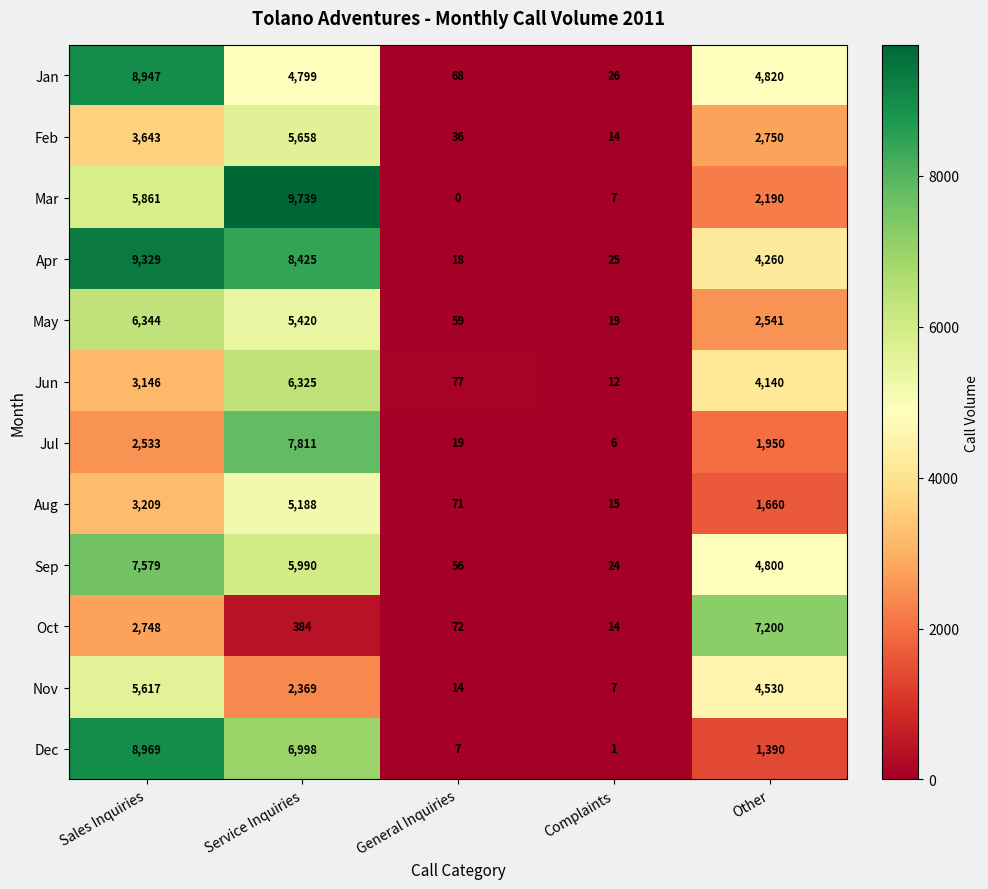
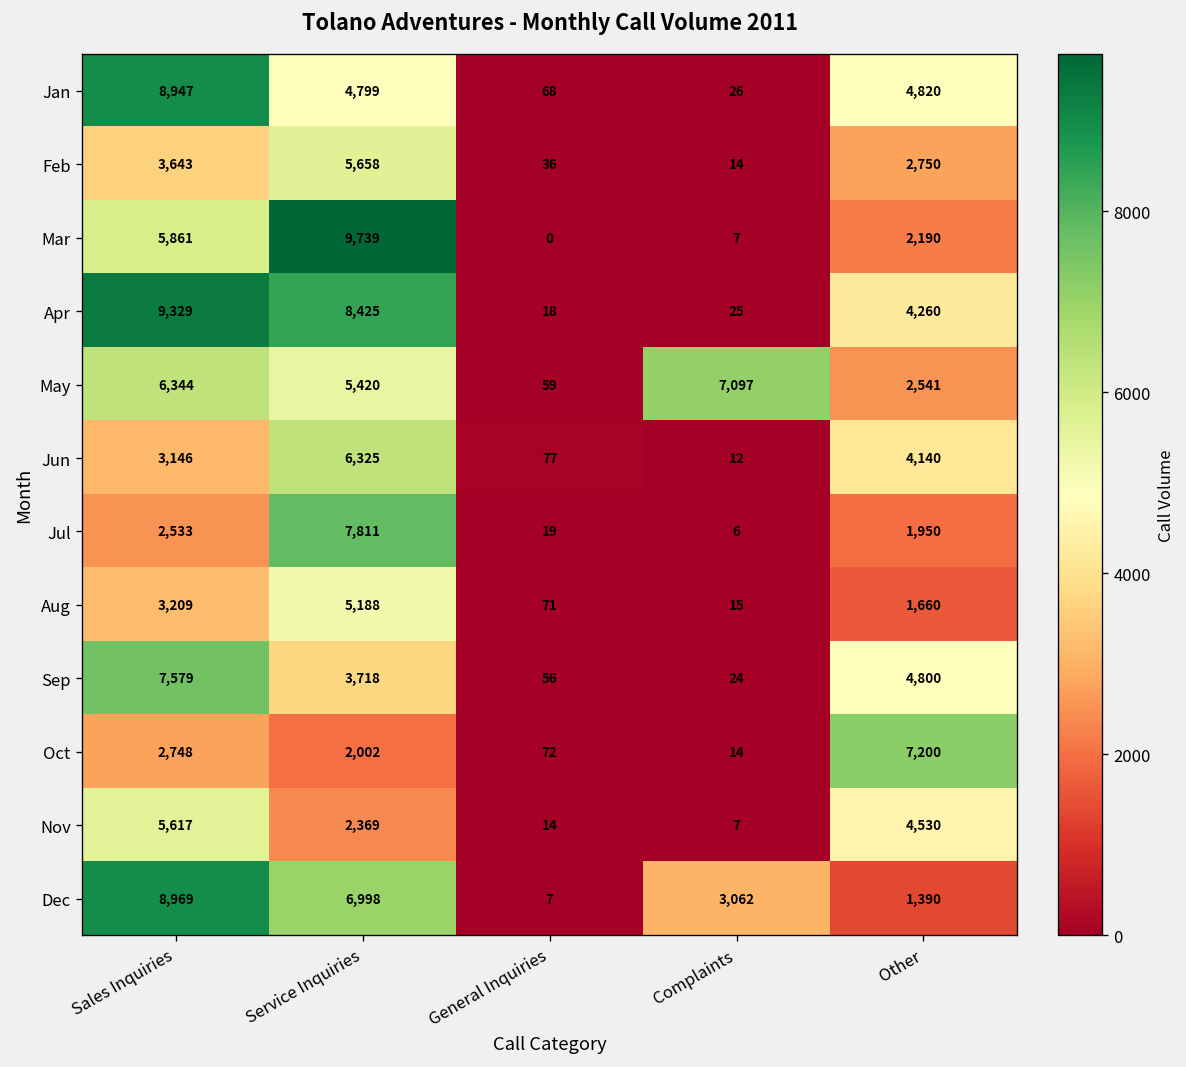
May, Complaints: 19 -> 7,097
Sep, Service Inquiries: 5,990 -> 3,718
Oct, Service Inquiries: 384 -> 2,002
Dec, Complaints: 1 -> 3,062
